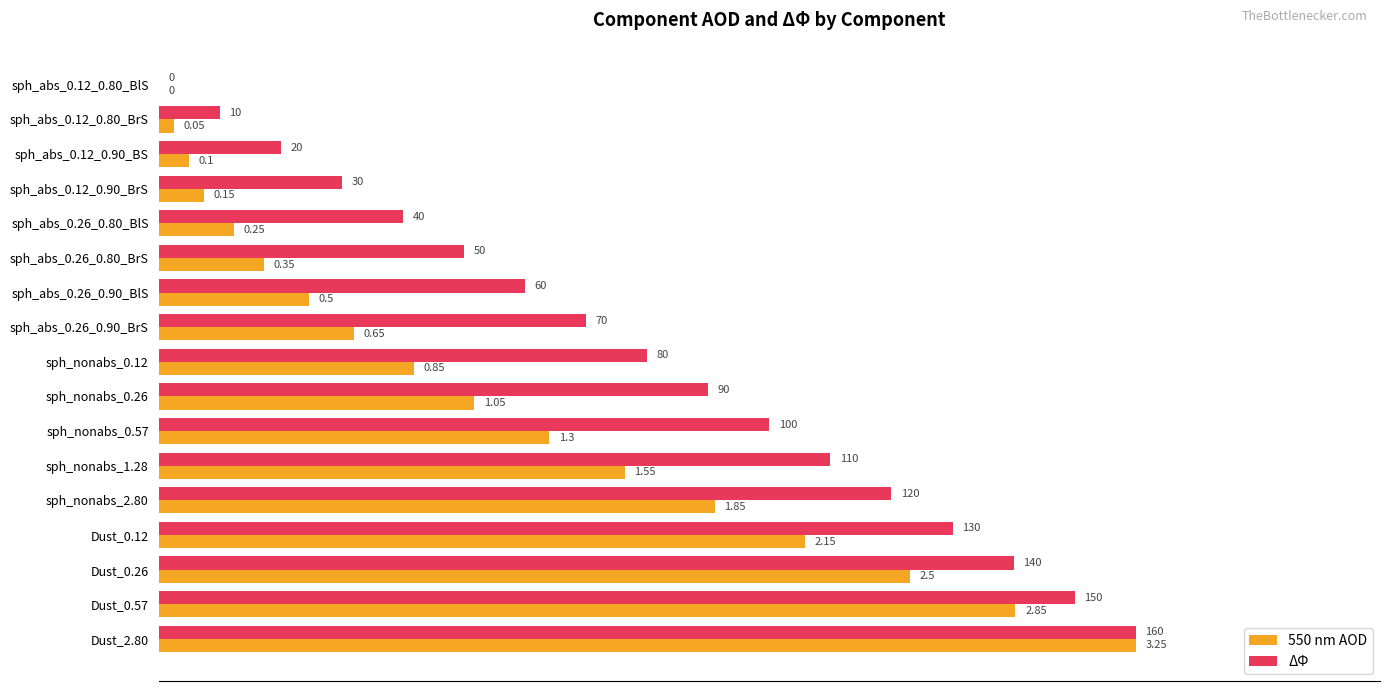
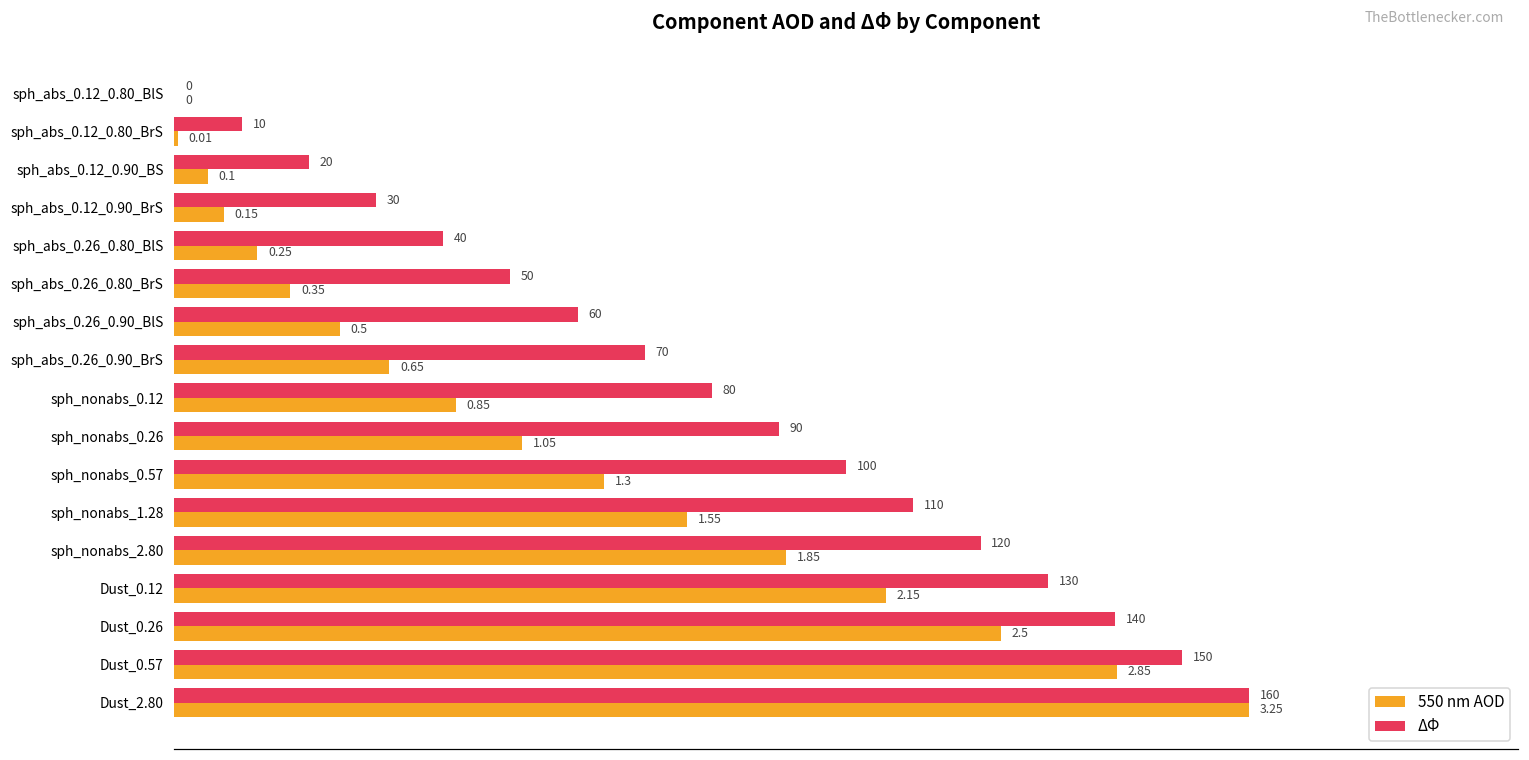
550 nm AOD, sph_abs_0.12_0.80_BrS: 0.05 -> 0.01
